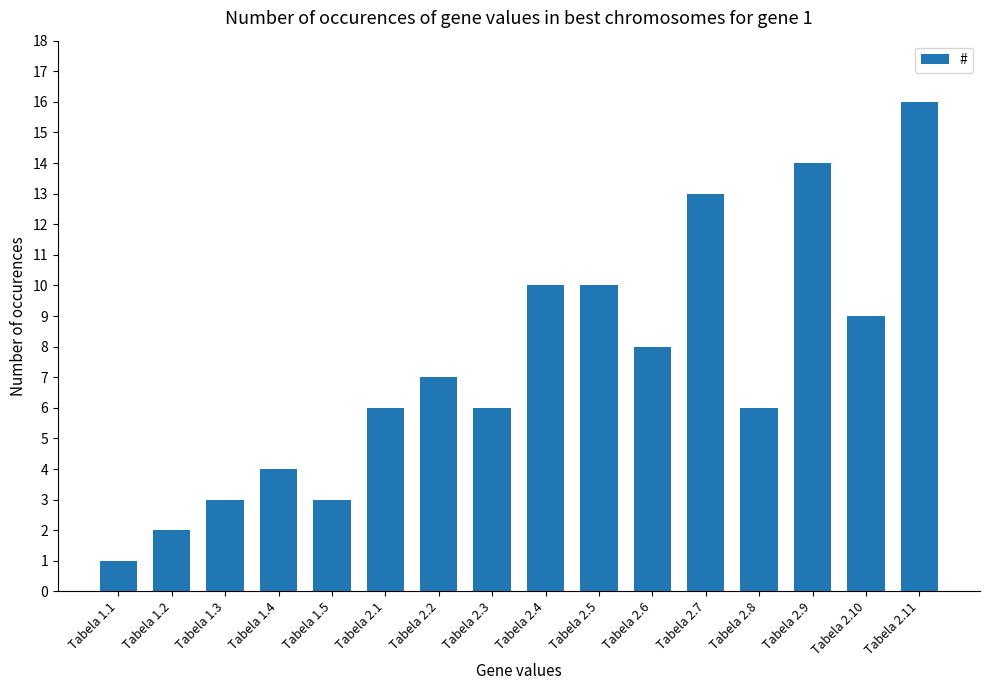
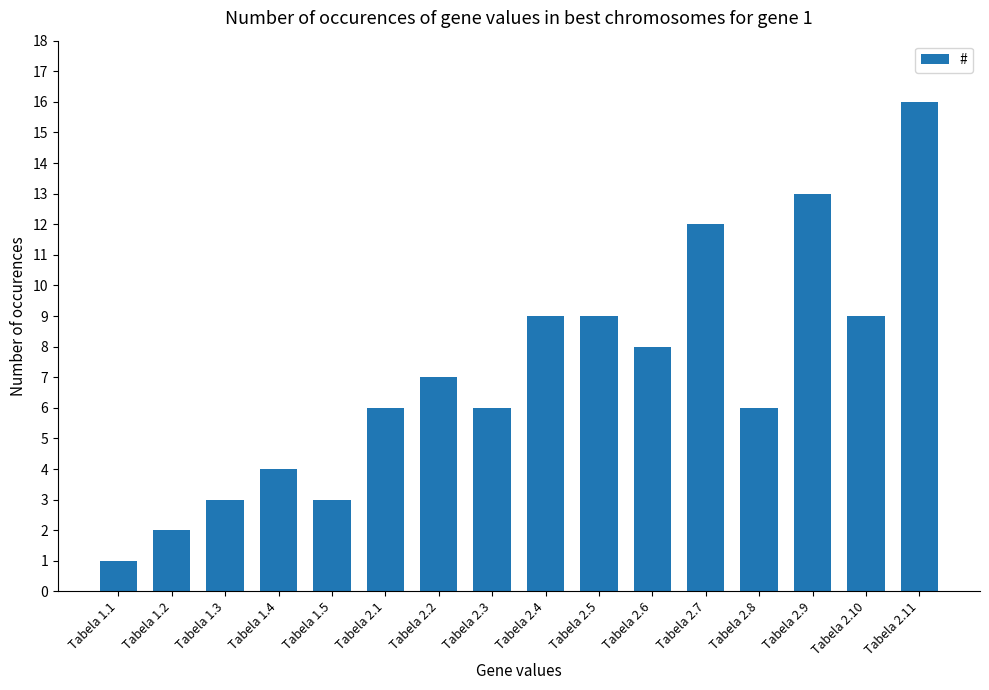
Tabela 2.4: 10 -> 9
Tabela 2.5: 10 -> 9
Tabela 2.7: 13 -> 12
Tabela 2.9: 14 -> 13
